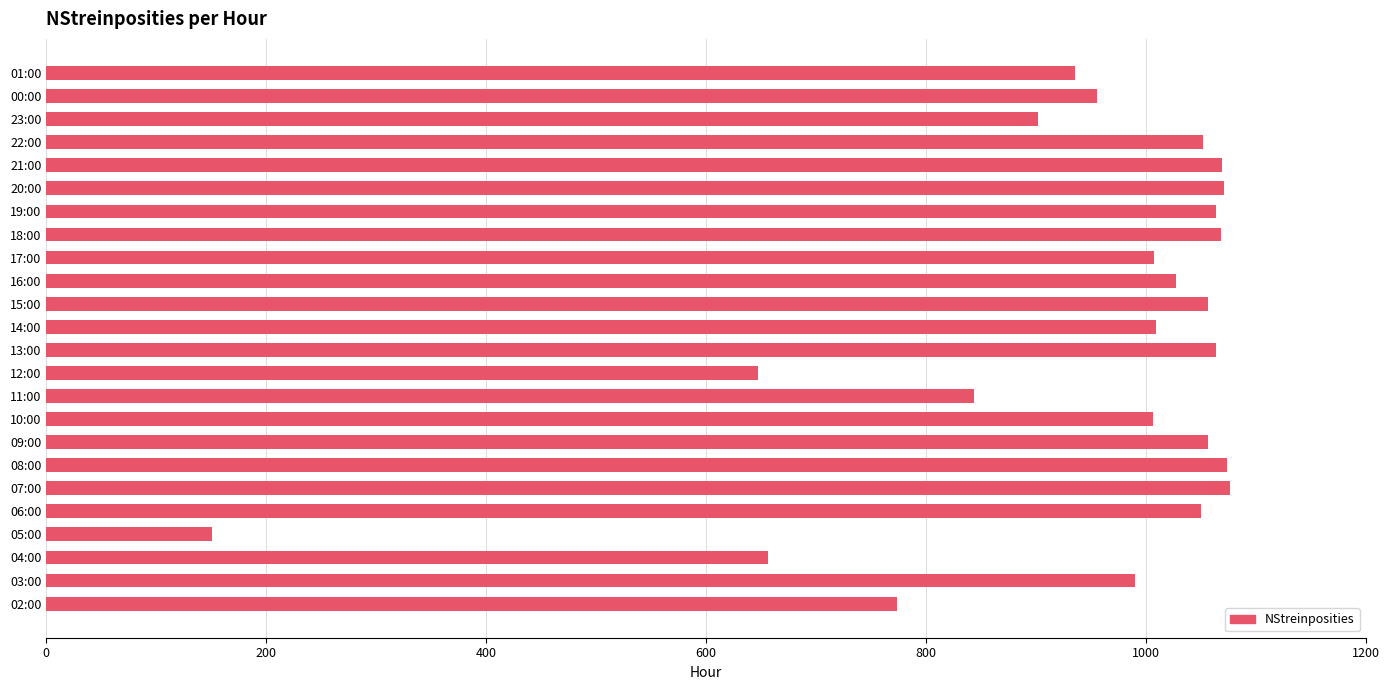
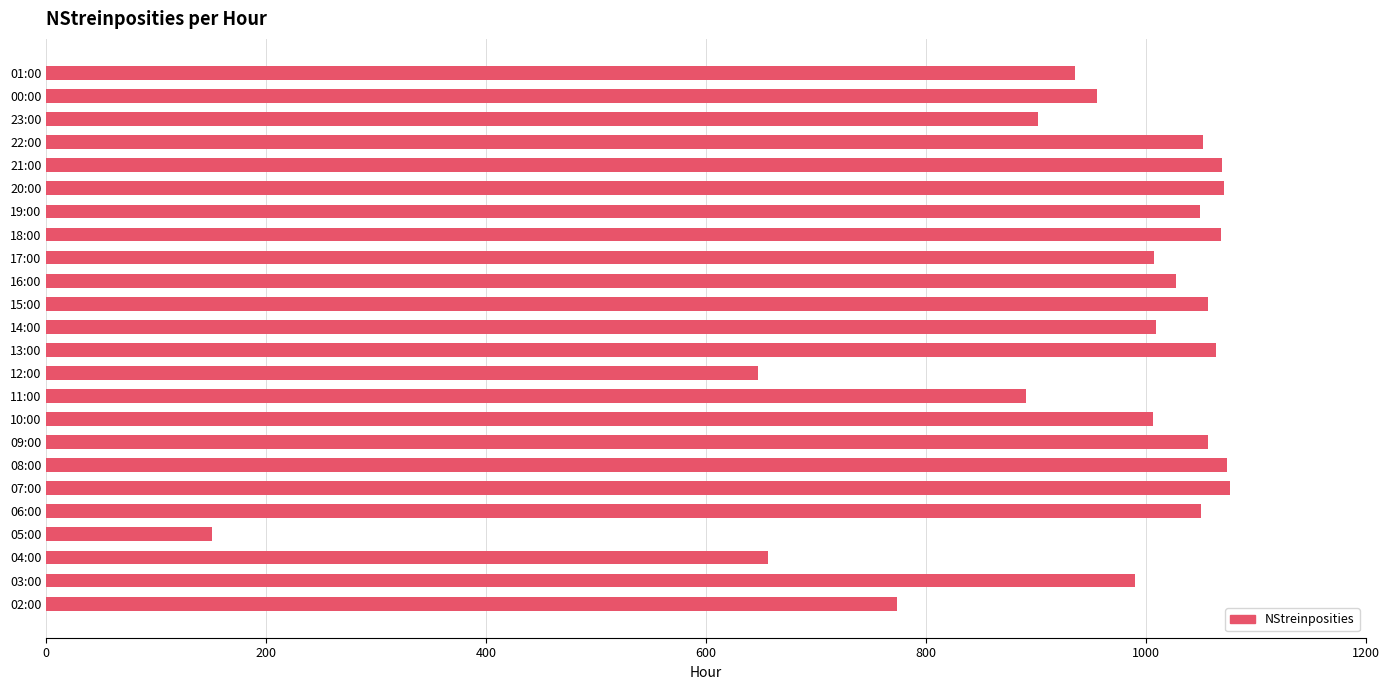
19:00: 1064 -> 1049
11:00: 844 -> 891
